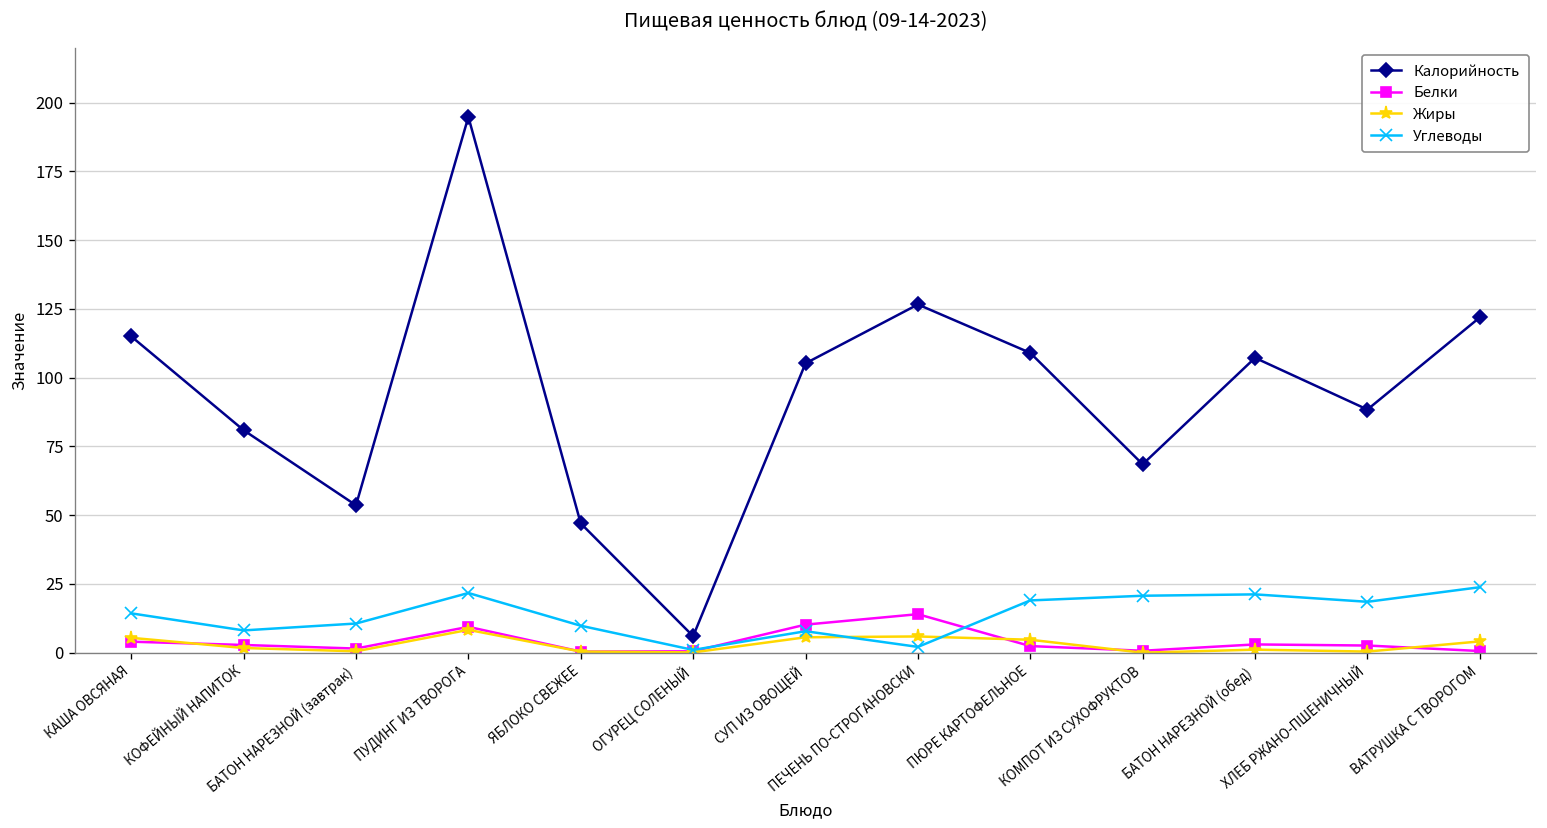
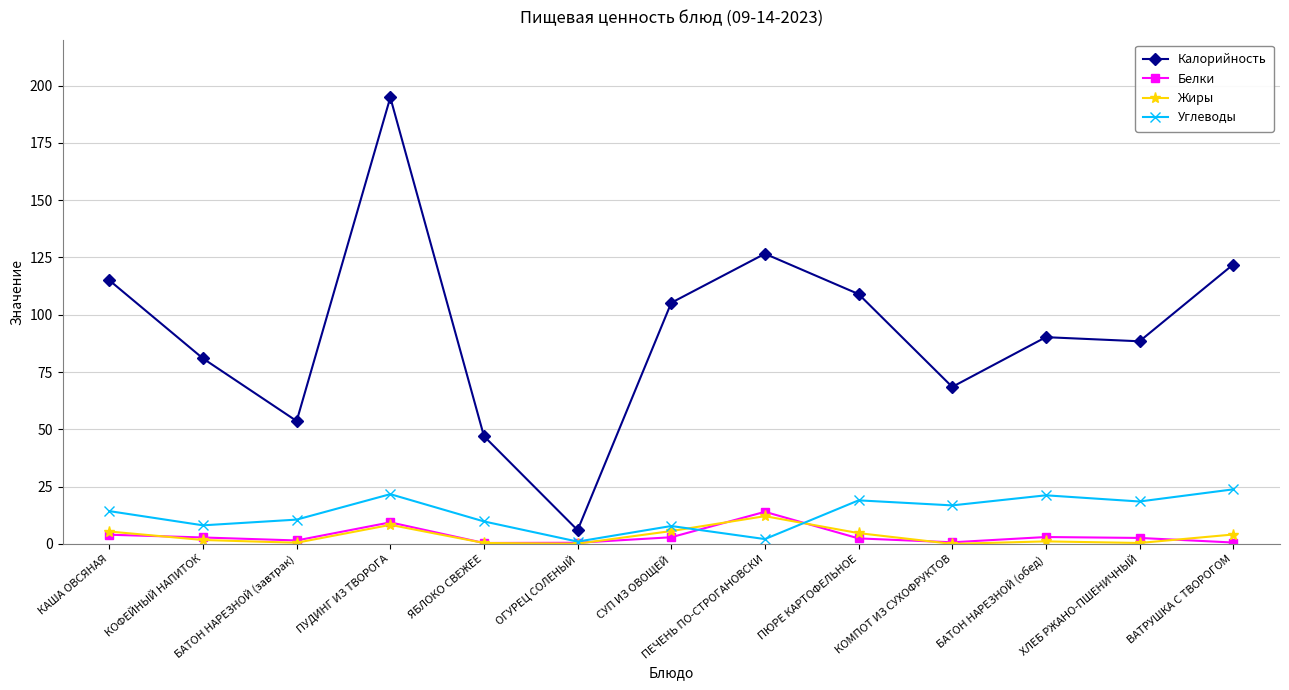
Белки, СУП ИЗ ОВОЩЕЙ: 10 -> 3
Жиры, ПЕЧЕНЬ ПО-СТРОГАНОВСКИ: 6 -> 12
Углеводы, КОМПОТ ИЗ СУХОФРУКТОВ: 21 -> 17
Калорийность, БАТОН НАРЕЗНОЙ (обед): 107 -> 90
